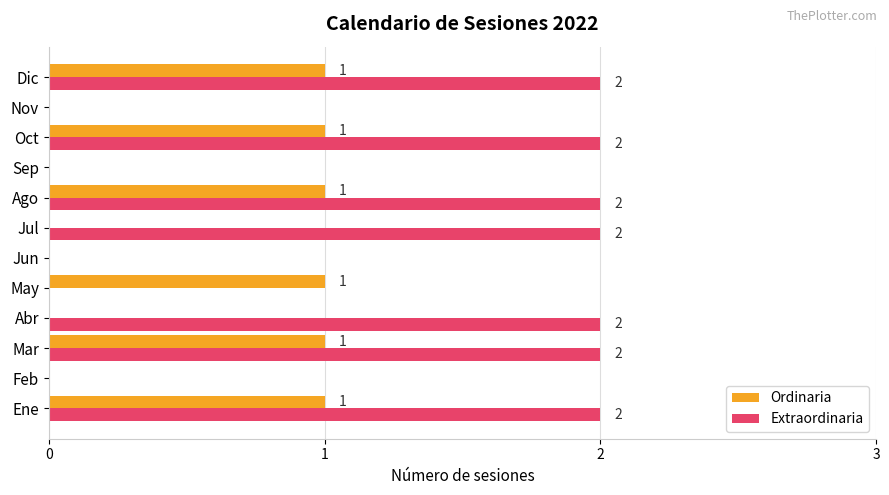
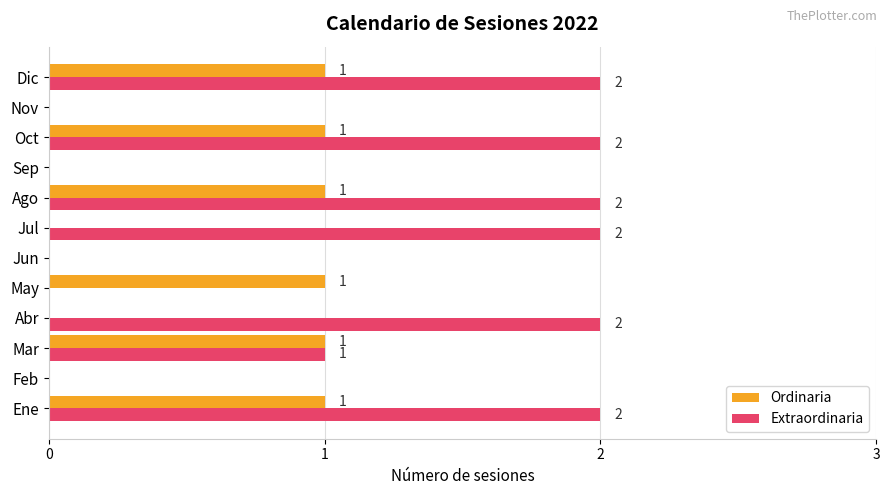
Extraordinaria, Mar: 2 -> 1
